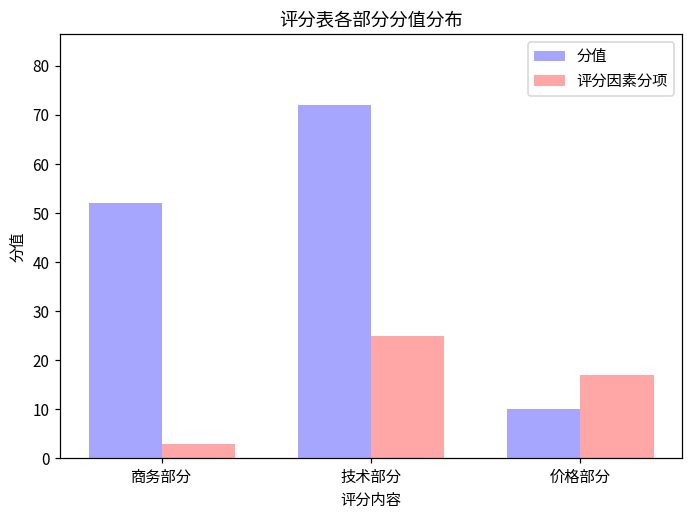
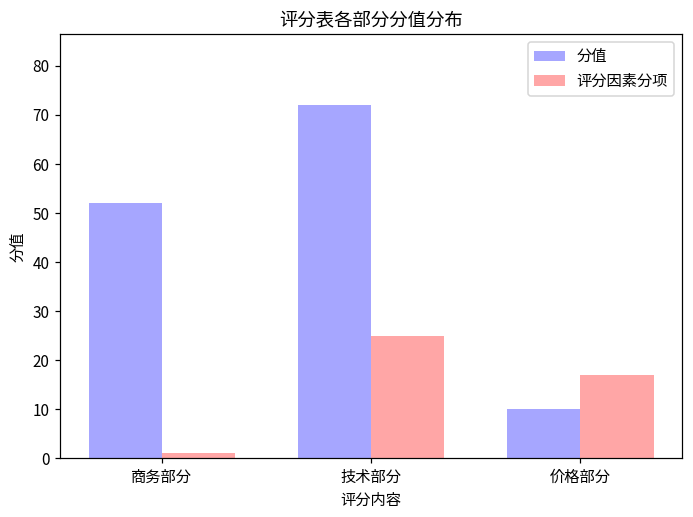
评分因素分项, 商务部分: 3 -> 1
